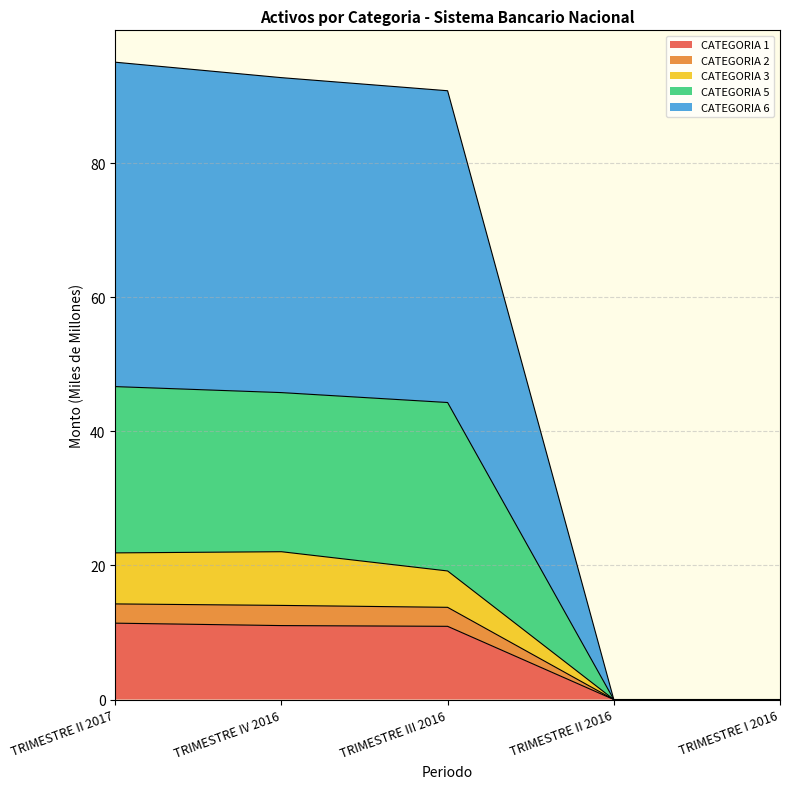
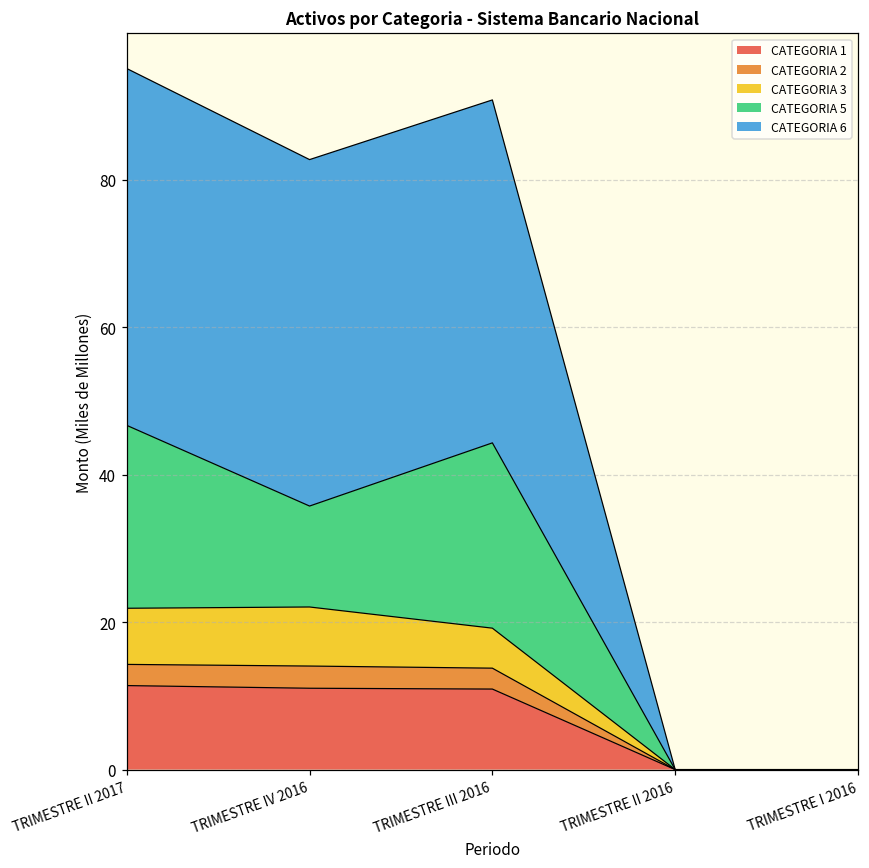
CATEGORIA 5, TRIMESTRE IV 2016: 24 -> 14
